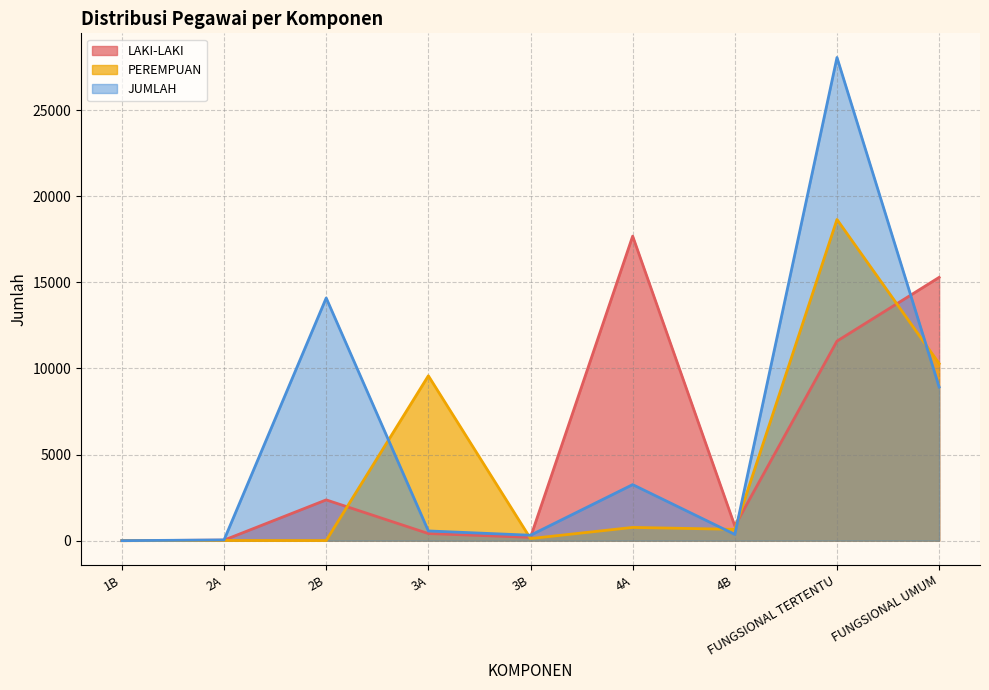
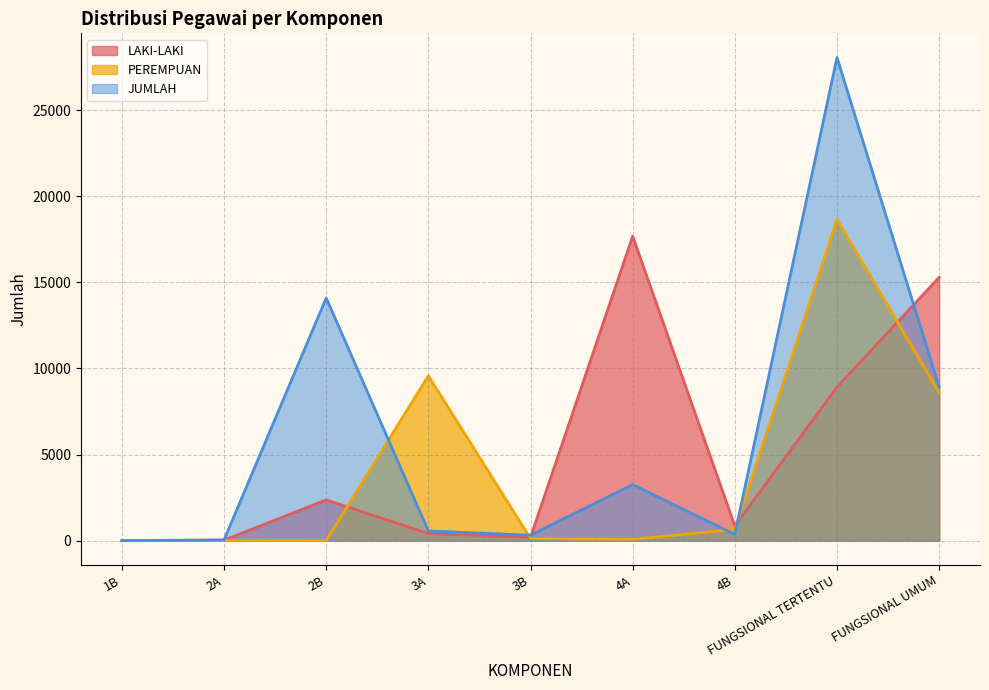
PEREMPUAN, 4A: 800 -> 100
LAKI-LAKI, FUNGSIONAL TERTENTU: 11600 -> 8900
PEREMPUAN, FUNGSIONAL UMUM: 10300 -> 8600
